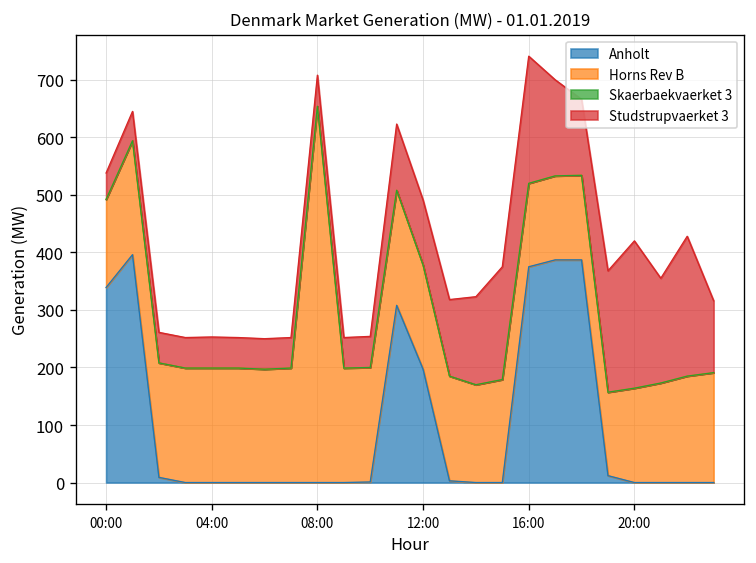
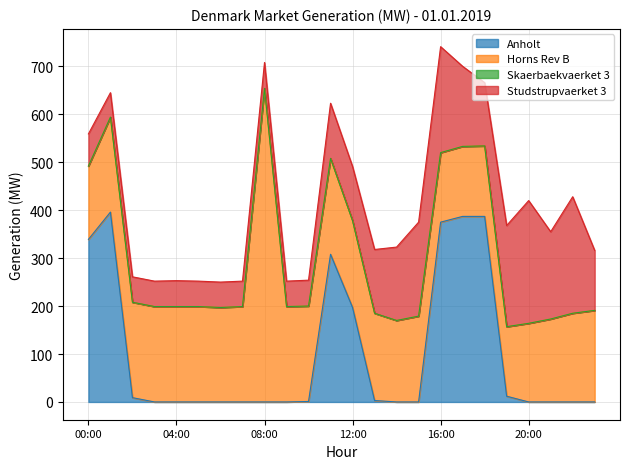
Studstrupvaerket 3, 00:00: 50 -> 70
